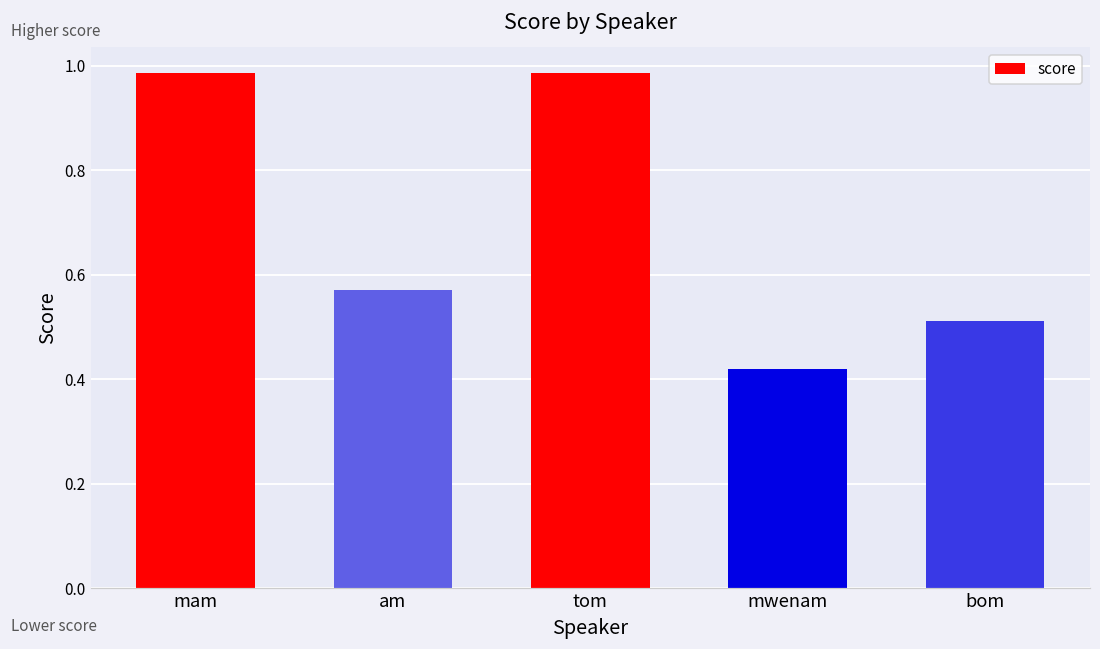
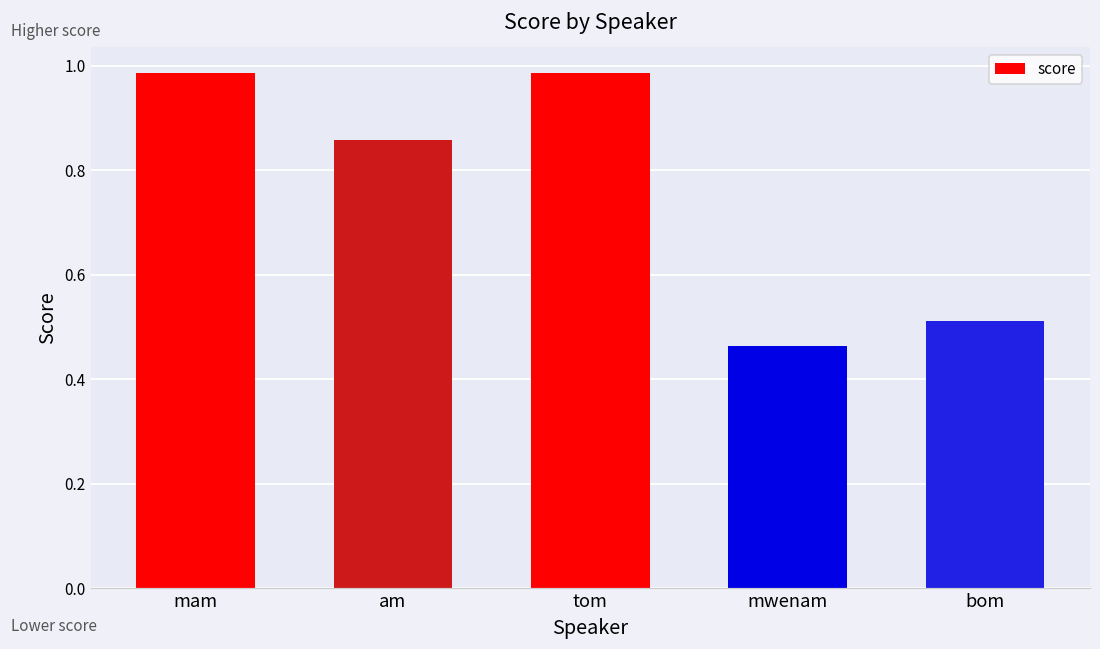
am: 0.57 -> 0.86
mwenam: 0.42 -> 0.46
